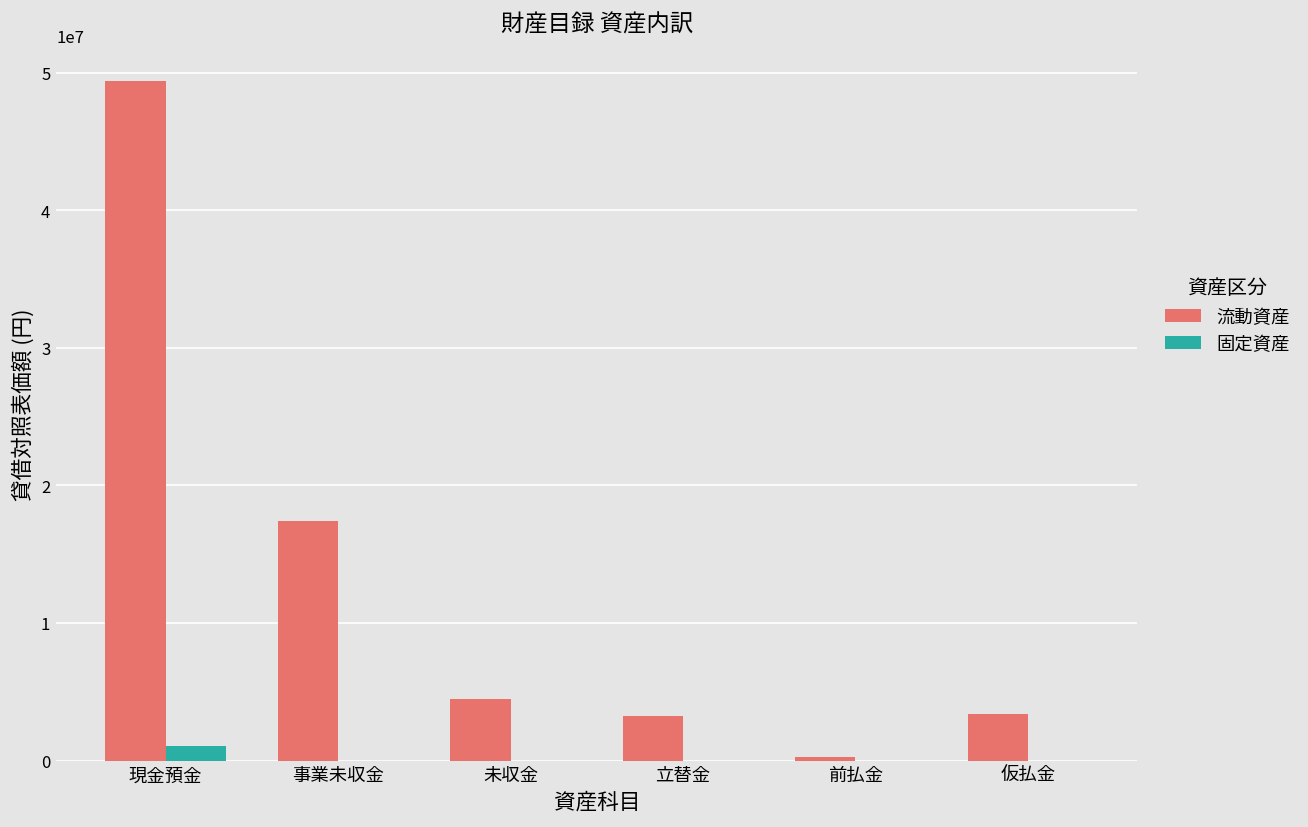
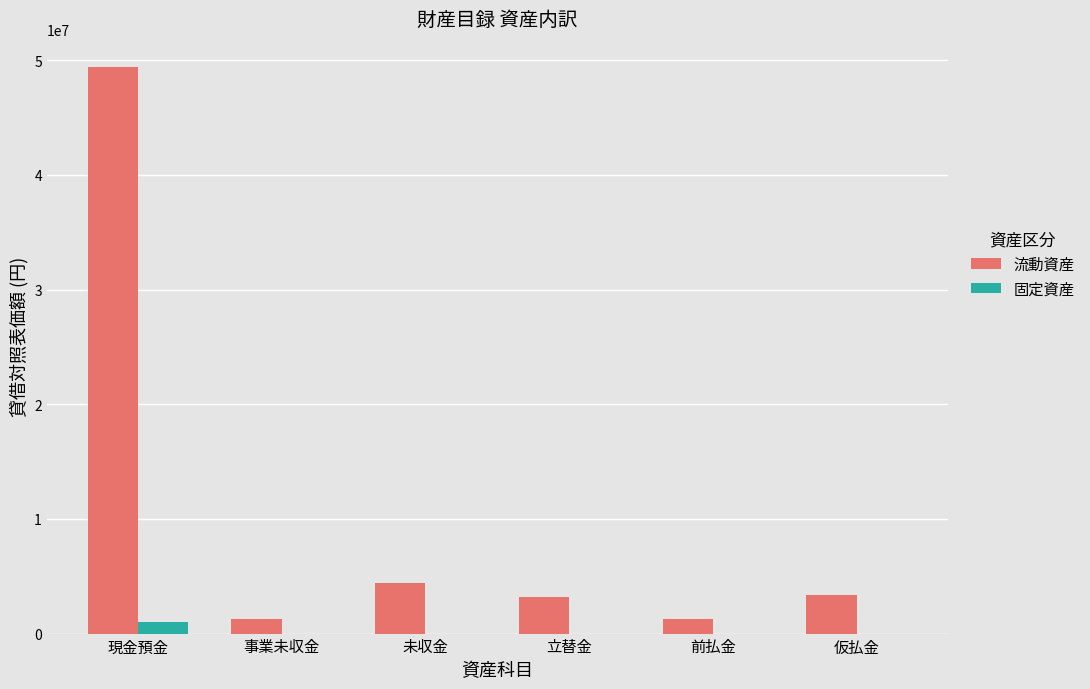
流動資産, 事業未収金: 17400000 -> 1300000
流動資産, 前払金: 300000 -> 1300000
